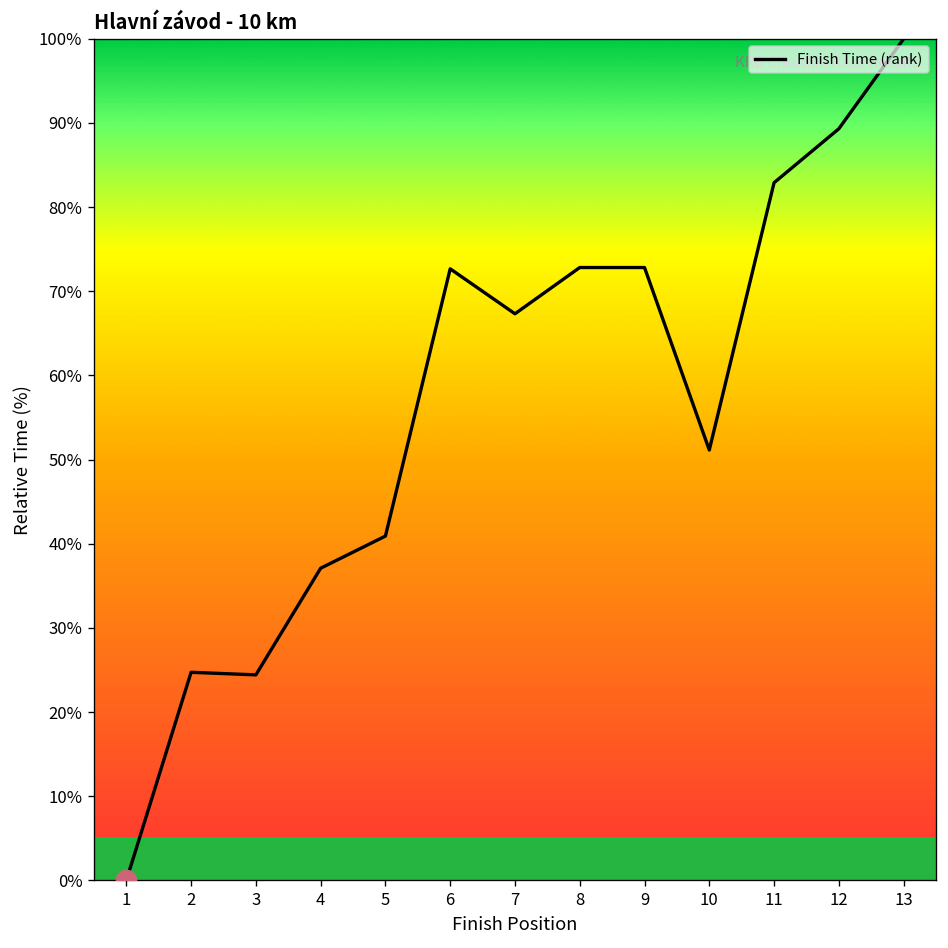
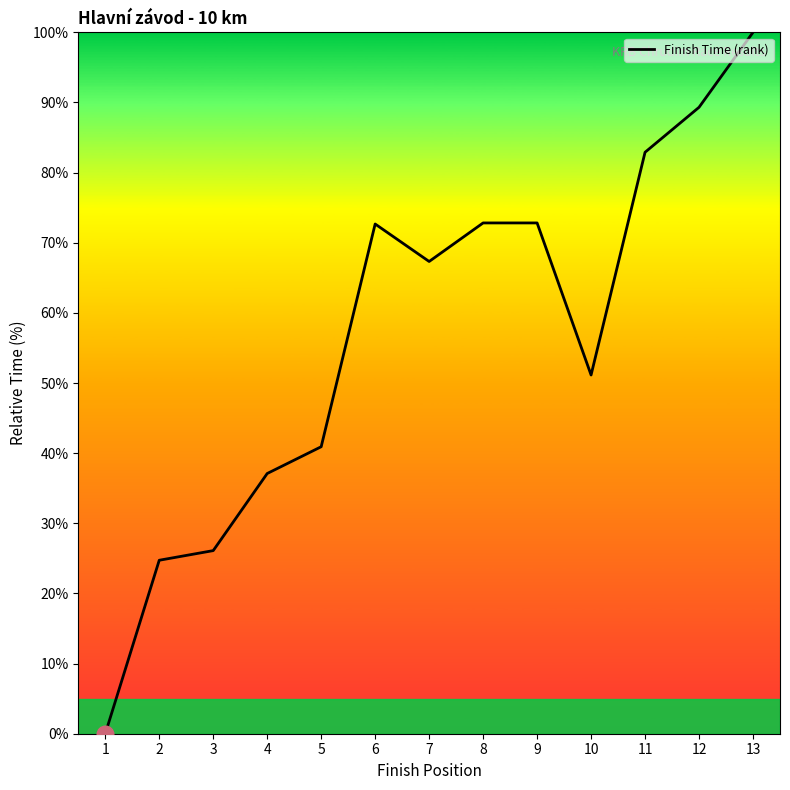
Finish Time (rank), 3: 24% -> 26%
